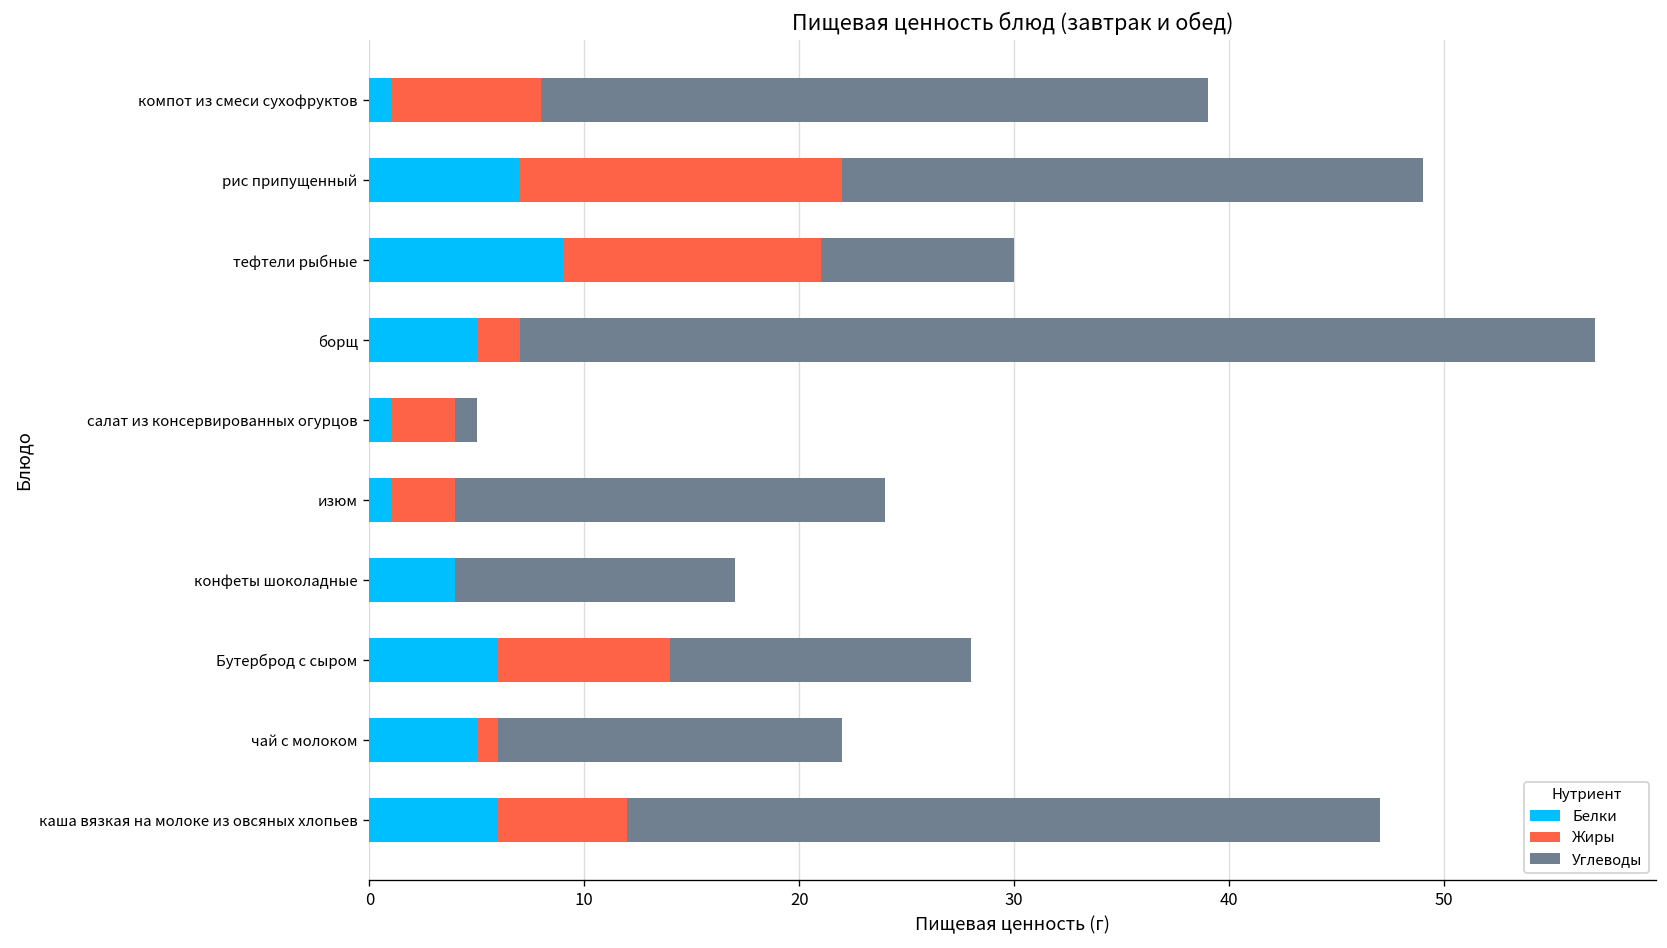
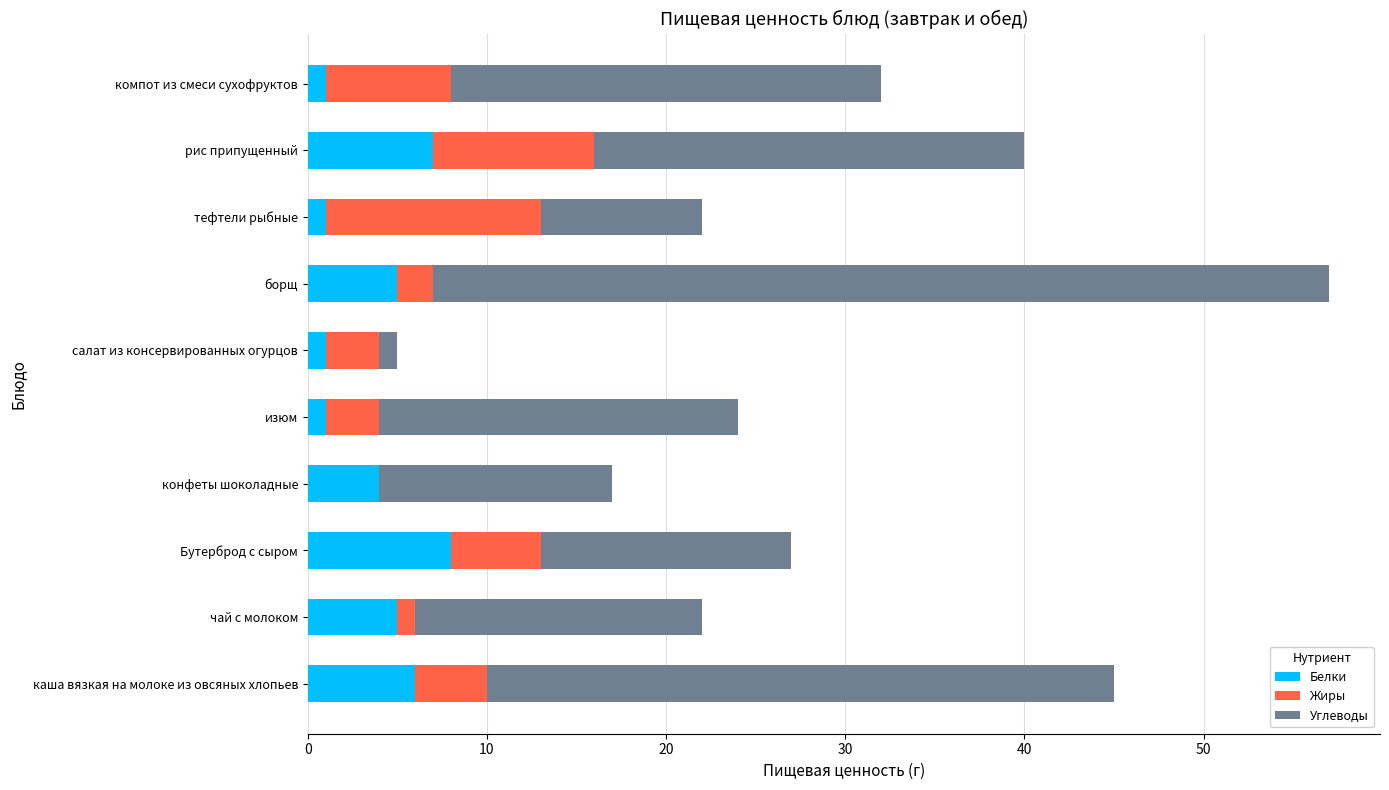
Углеводы, компот из смеси сухофруктов: 31 -> 24
Жиры, рис припущенный: 15 -> 9
Углеводы, рис припущенный: 27 -> 24
Белки, тефтели рыбные: 9 -> 1
Белки, Бутерброд с сыром: 6 -> 8
Жиры, Бутерброд с сыром: 8 -> 5
Жиры, каша вязкая на молоке из овсяных хлопьев: 6 -> 4
